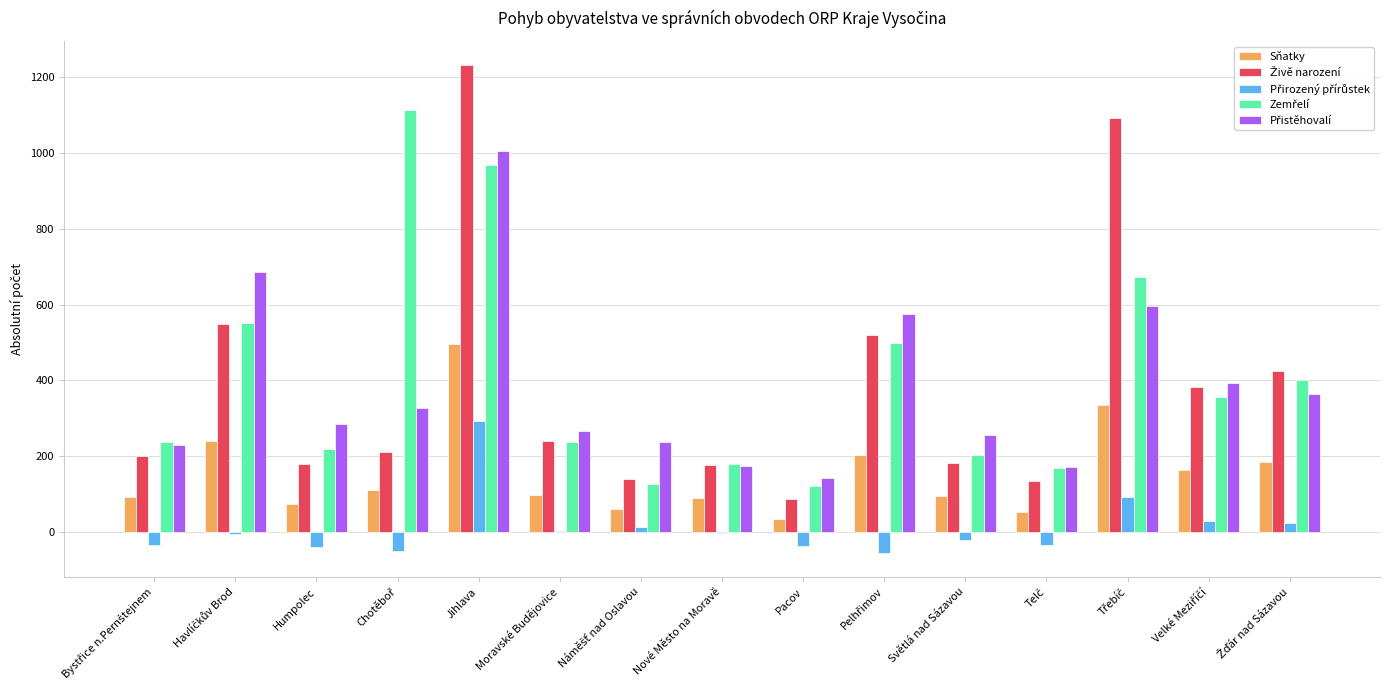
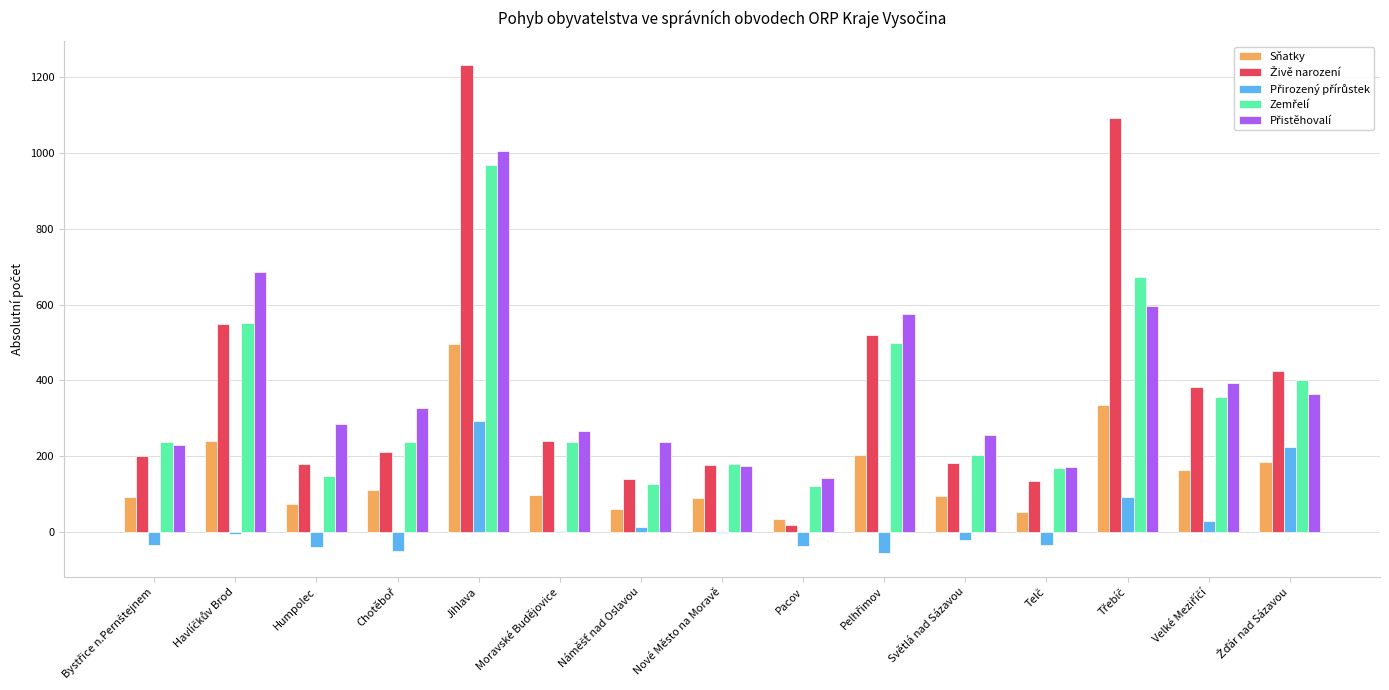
Zemřelí, Humpolec: 220 -> 150
Zemřelí, Chotěboř: 1110 -> 240
Živě narození, Pacov: 90 -> 20
Přirozený přírůstek, Žďár nad Sázavou: 20 -> 220
